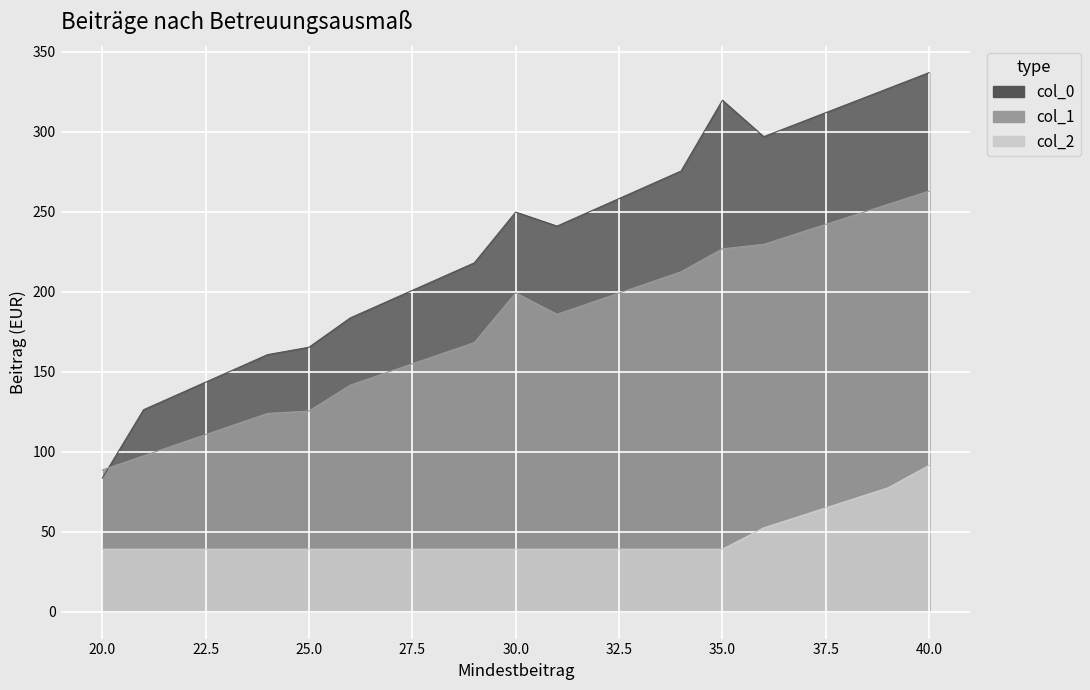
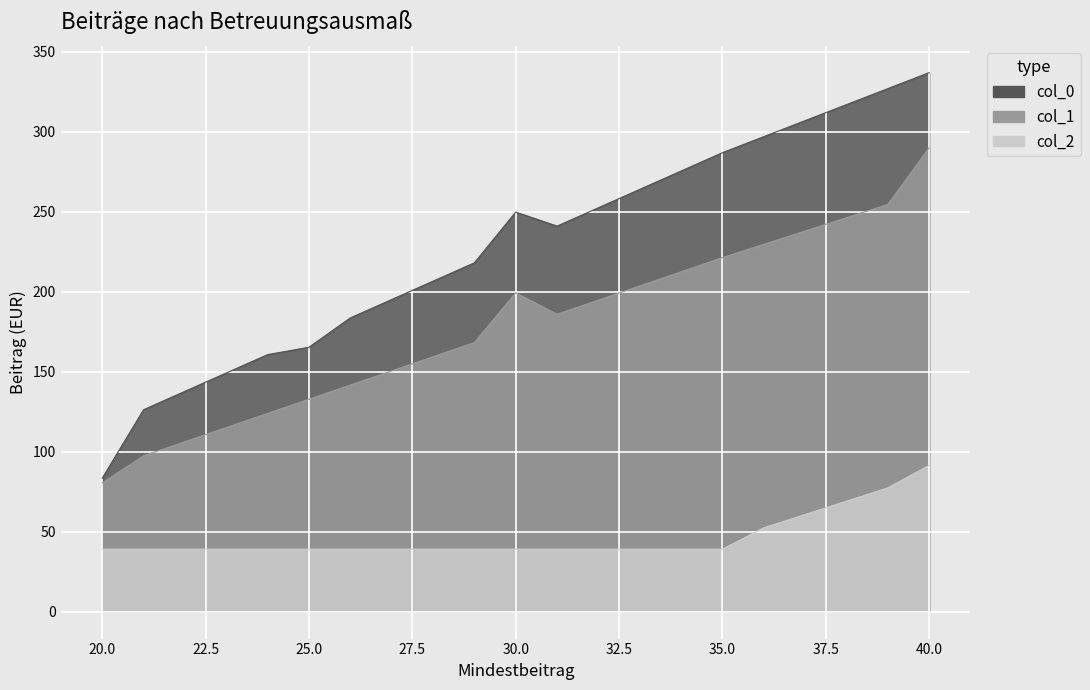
col_1, 20.0: 89 -> 81
col_1, 25.0: 125 -> 133
col_0, 35.0: 320 -> 287
col_1, 35.0: 227 -> 221
col_1, 40.0: 263 -> 290
